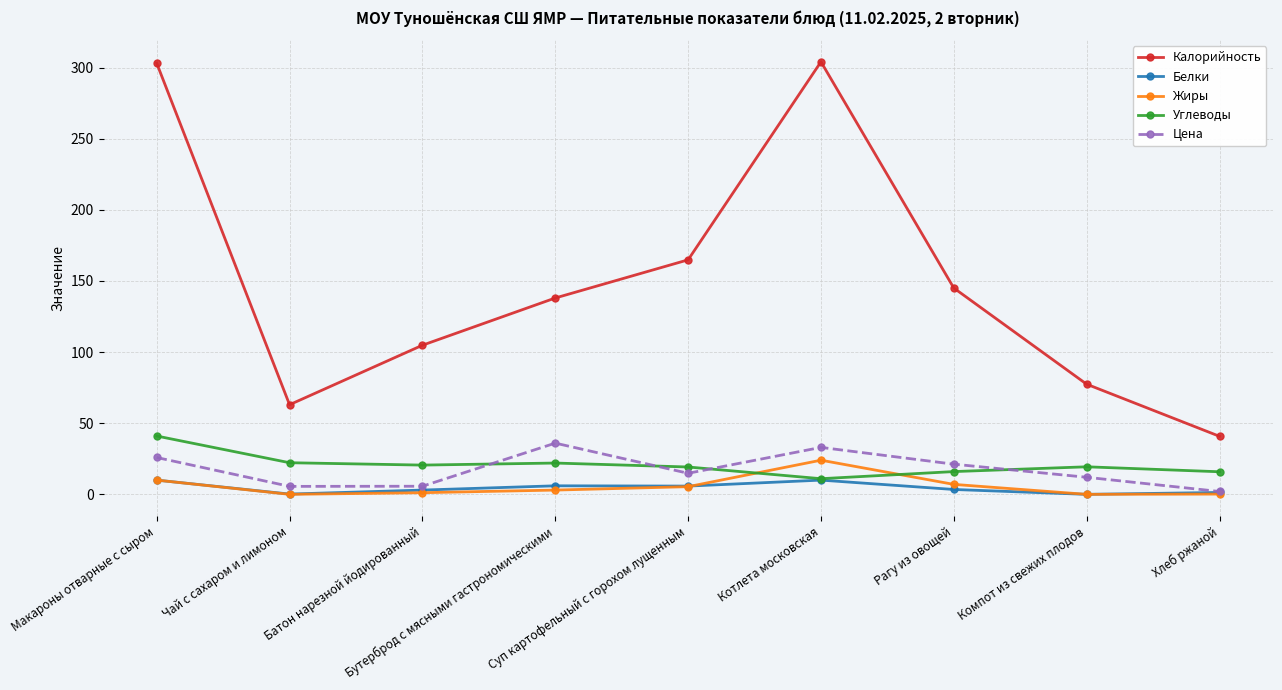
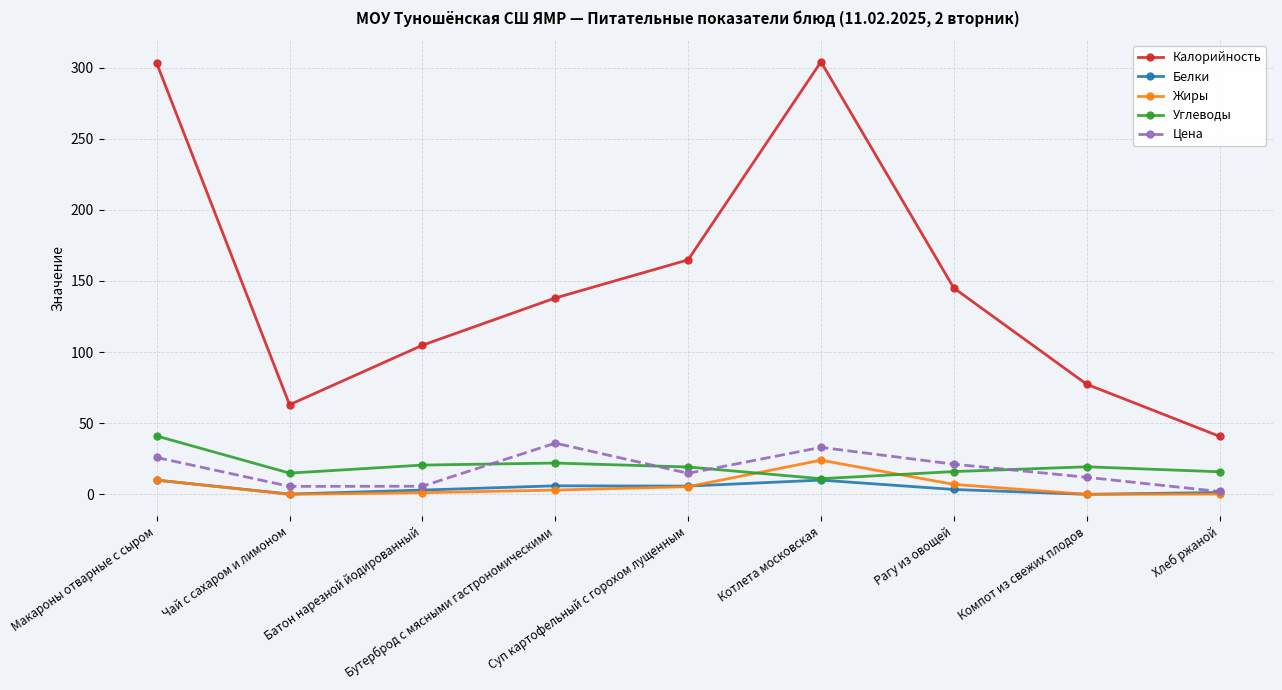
Углеводы, Чай с сахаром и лимоном: 22 -> 15
